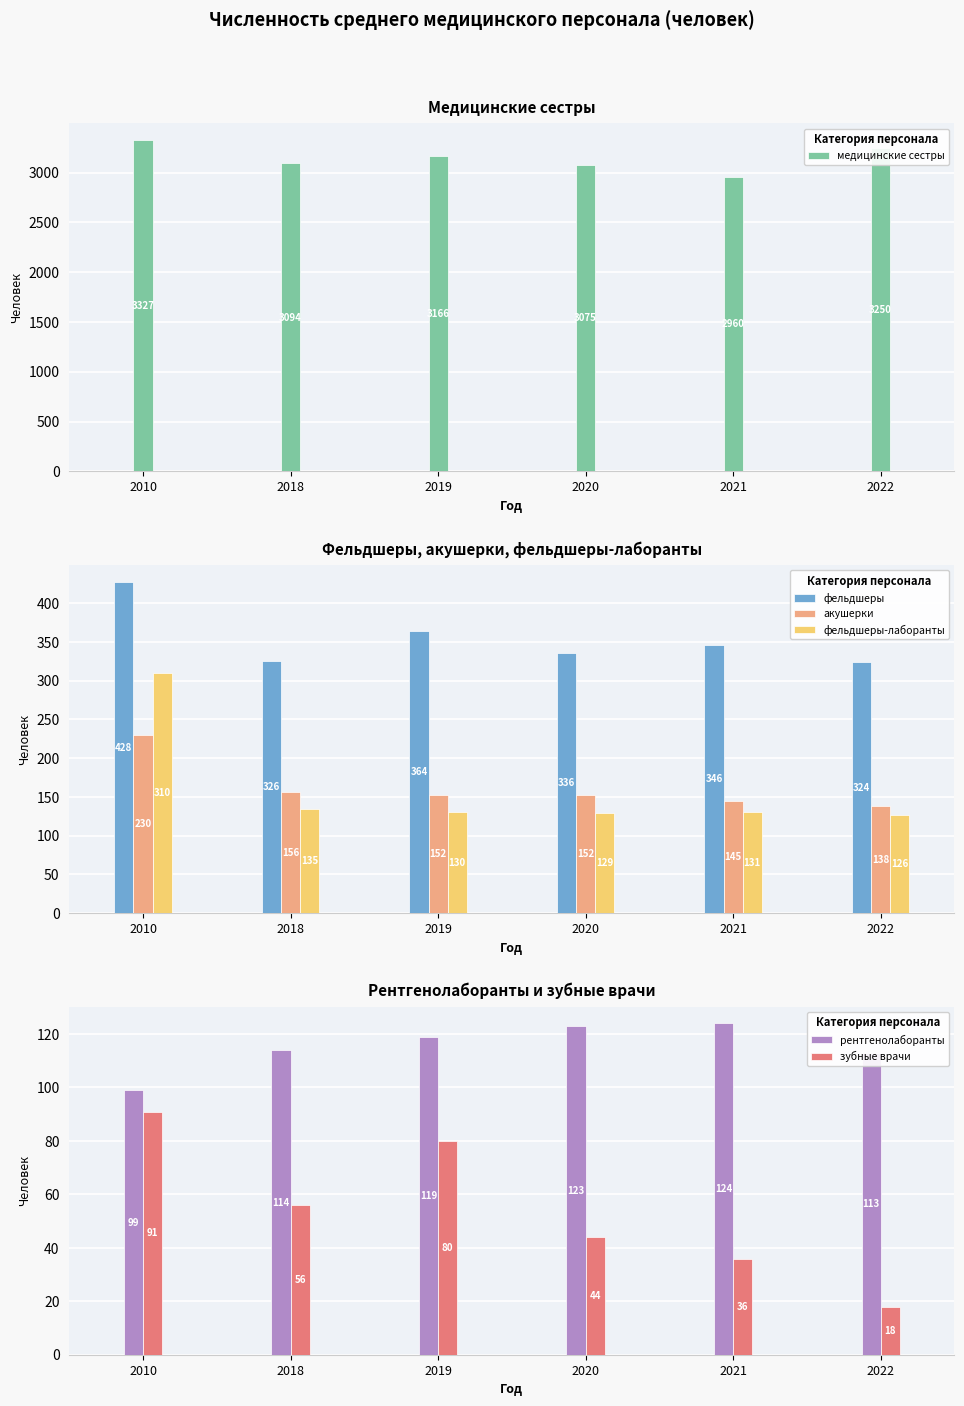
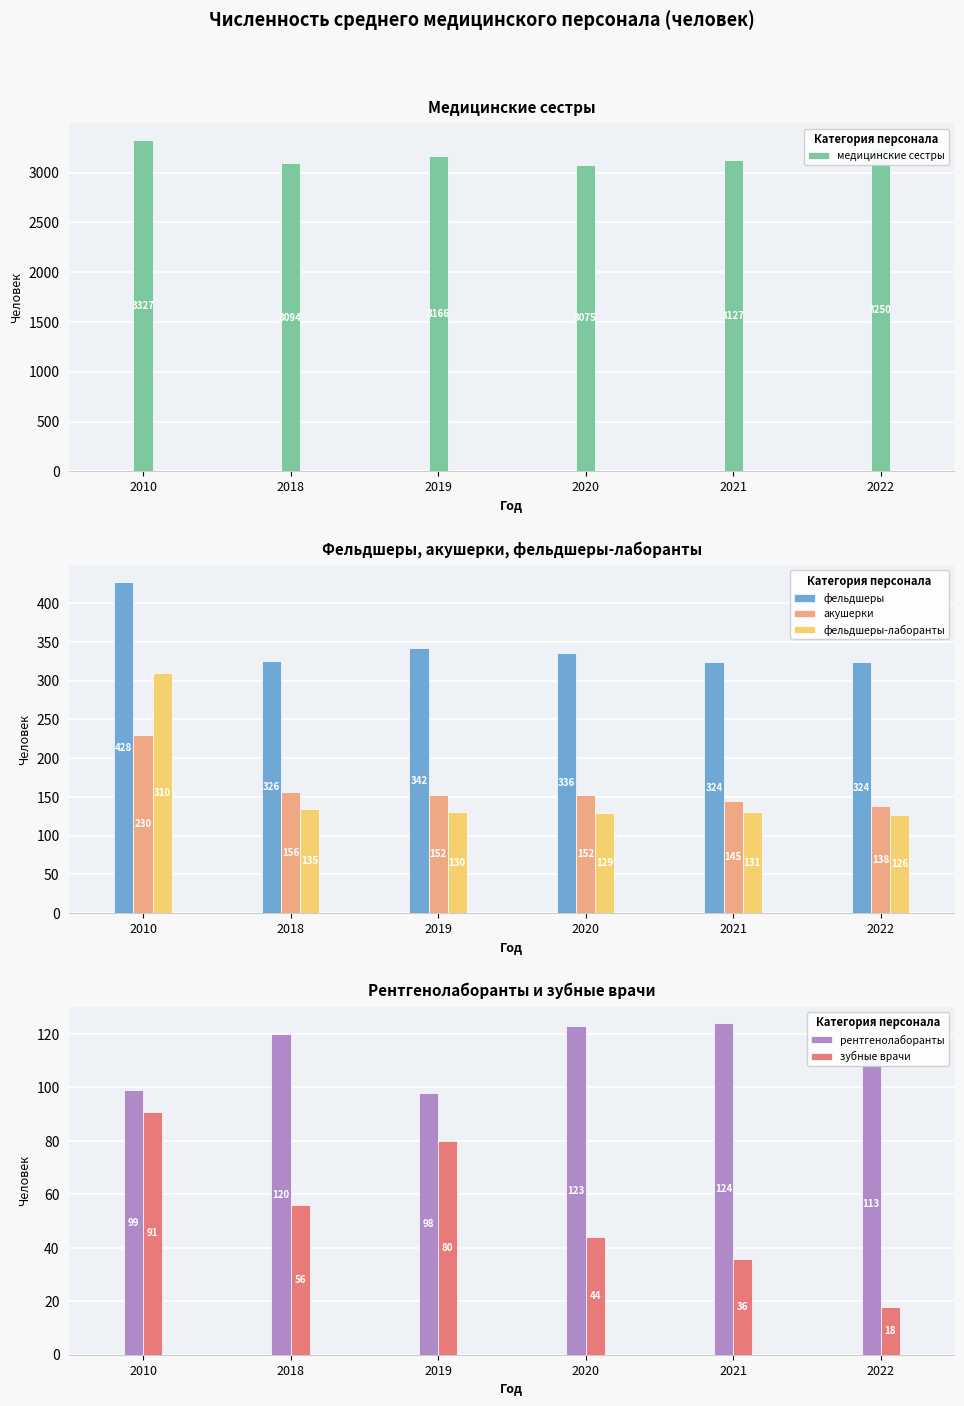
Медицинские сестры, 2021: 2960 -> 3127
Фельдшеры, акушерки, фельдшеры-лаборанты, фельдшеры, 2019: 364 -> 342
Фельдшеры, акушерки, фельдшеры-лаборанты, фельдшеры, 2021: 346 -> 324
Рентгенолаборанты и зубные врачи, рентгенолаборанты, 2018: 114 -> 120
Рентгенолаборанты и зубные врачи, рентгенолаборанты, 2019: 119 -> 98
